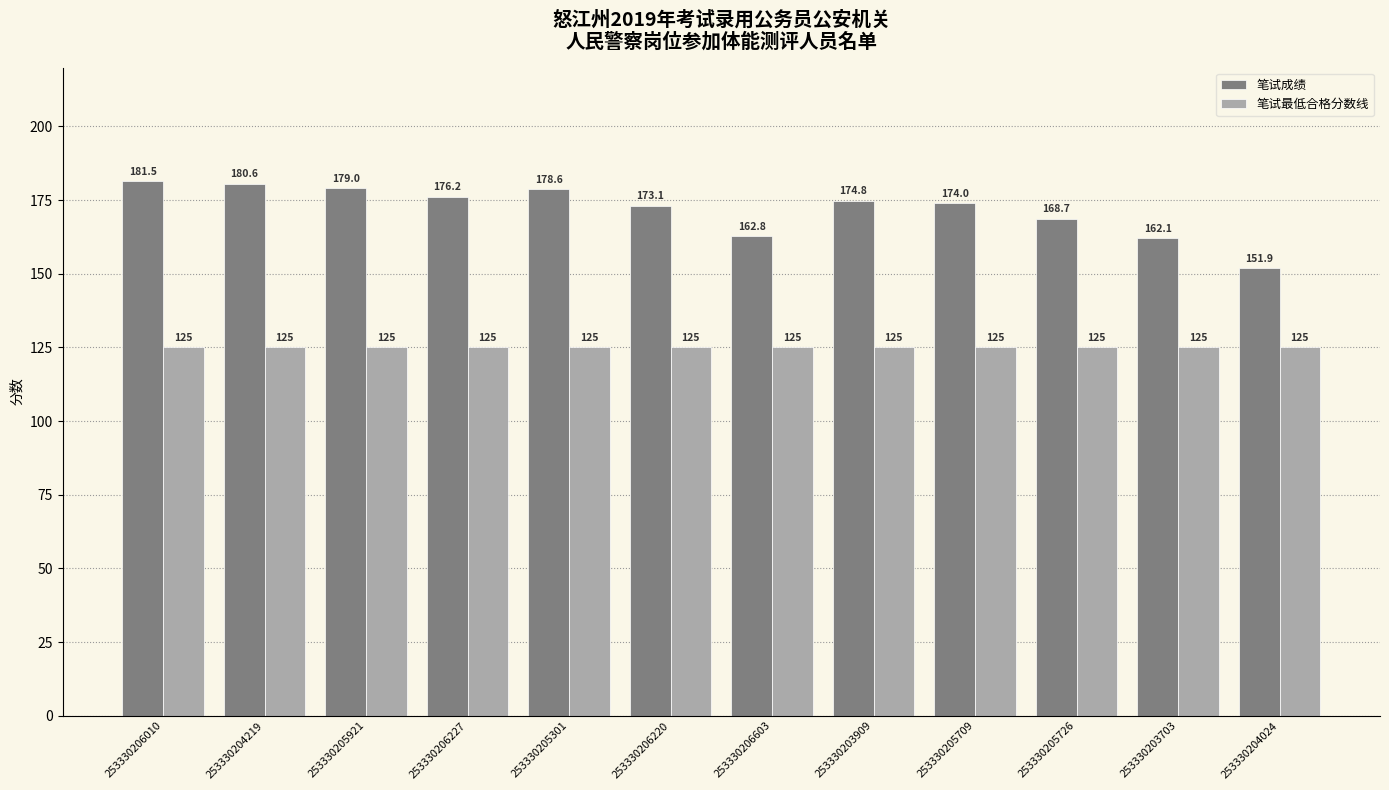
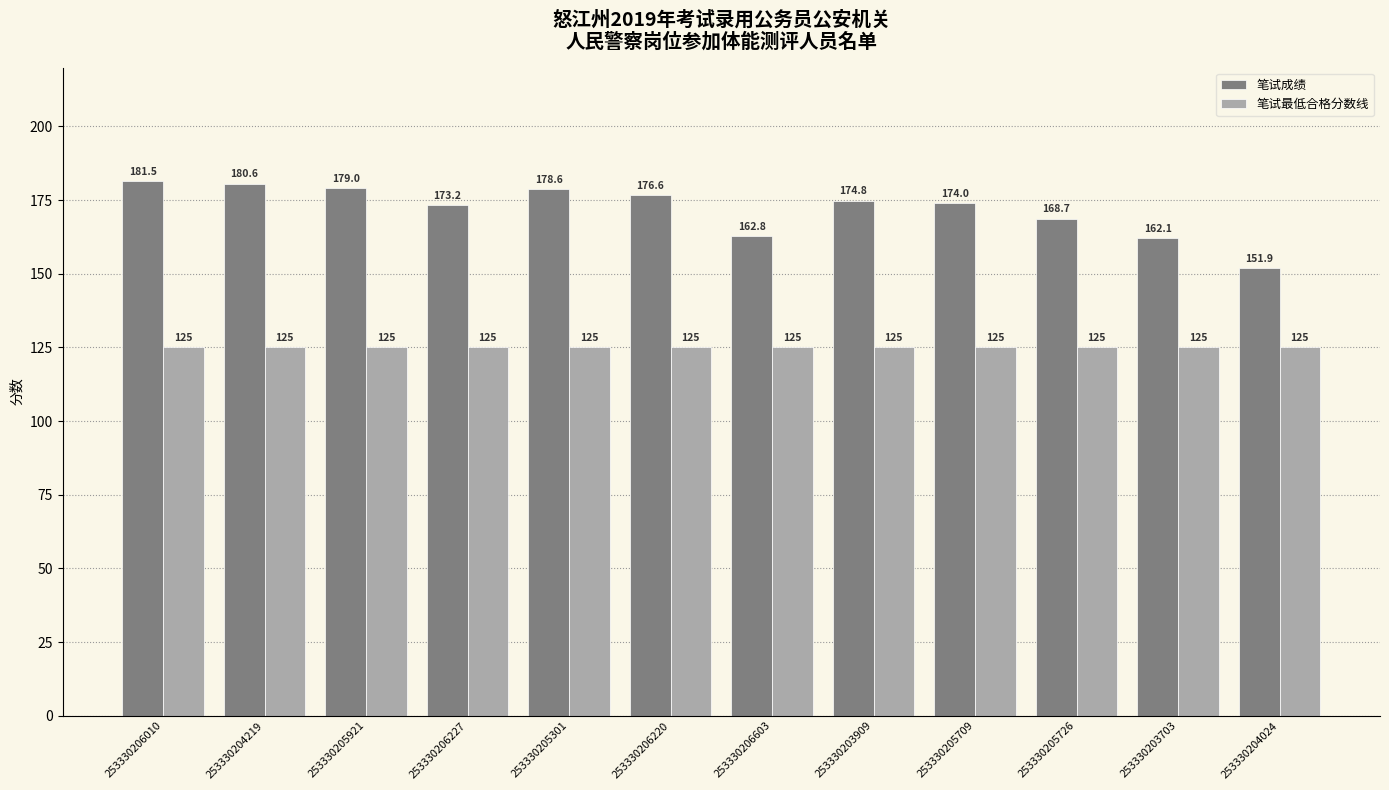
笔试成绩, 253330206227: 176.2 -> 173.2
笔试成绩, 253330206220: 173.1 -> 176.6
